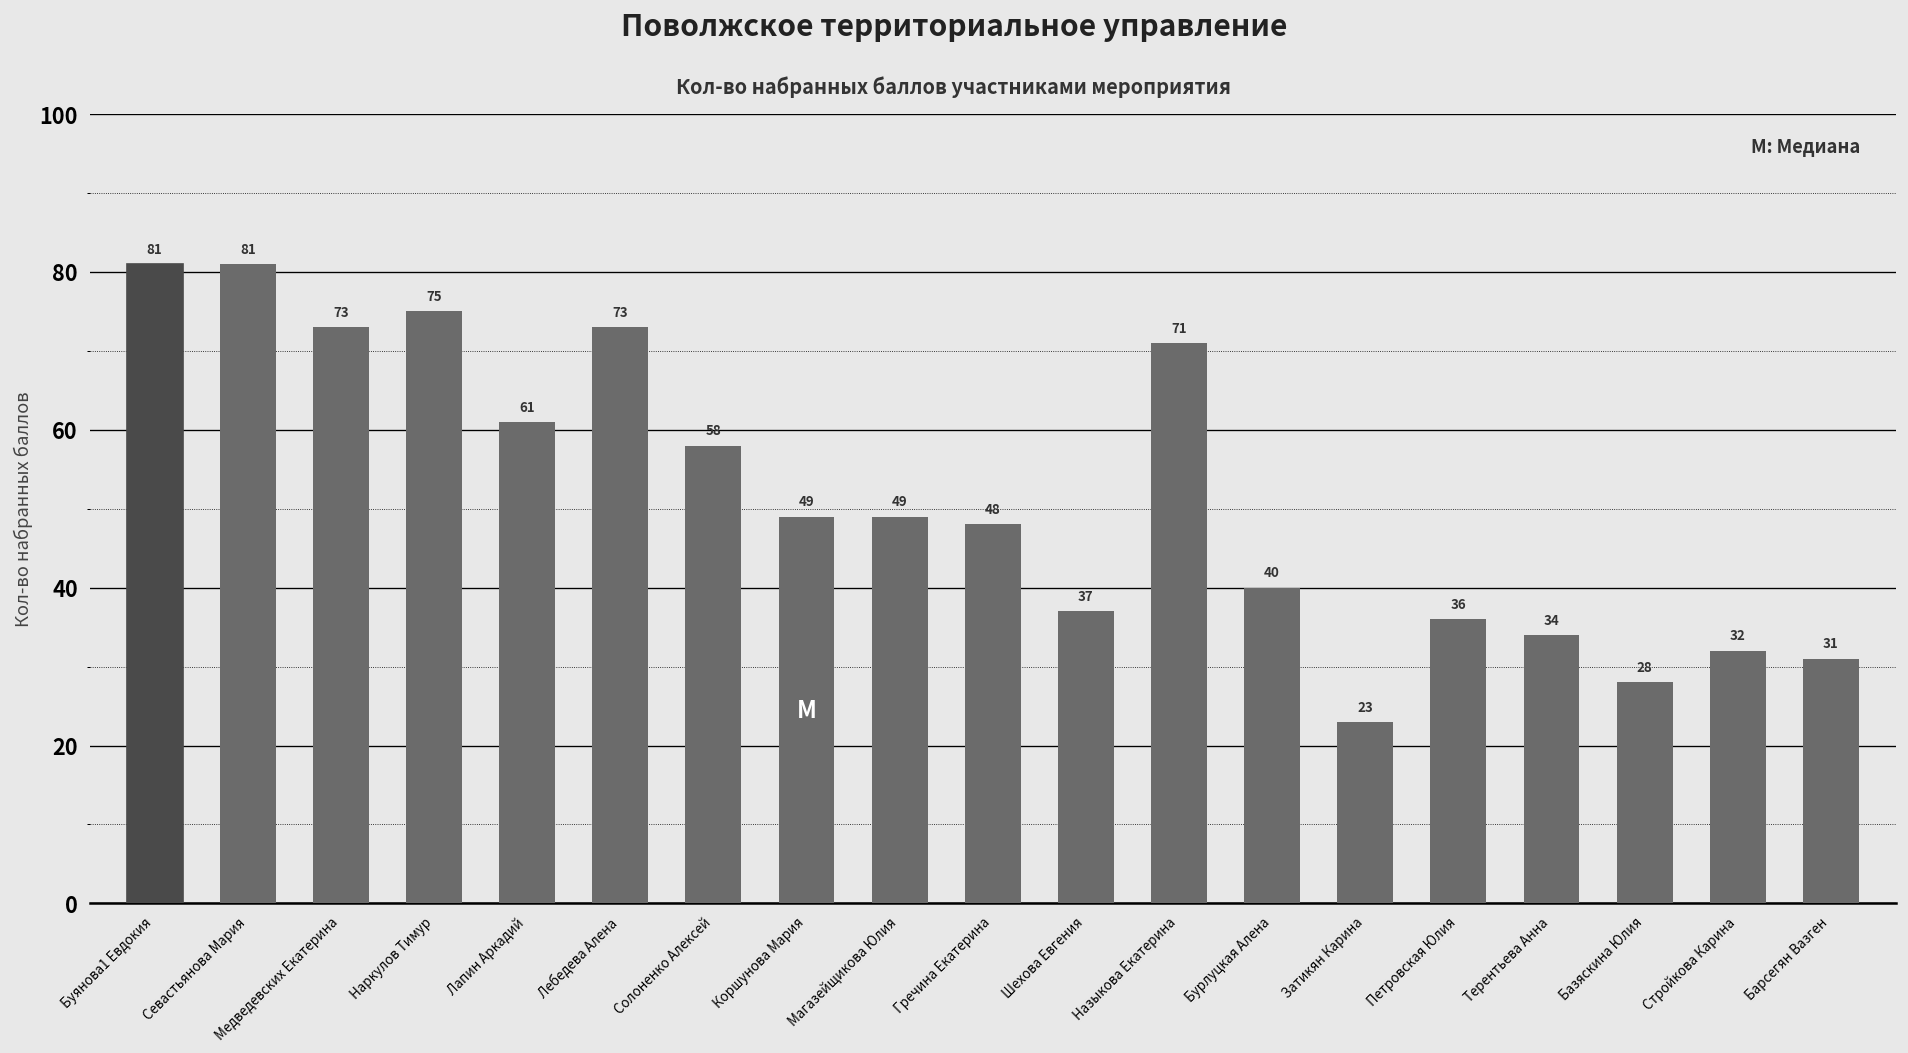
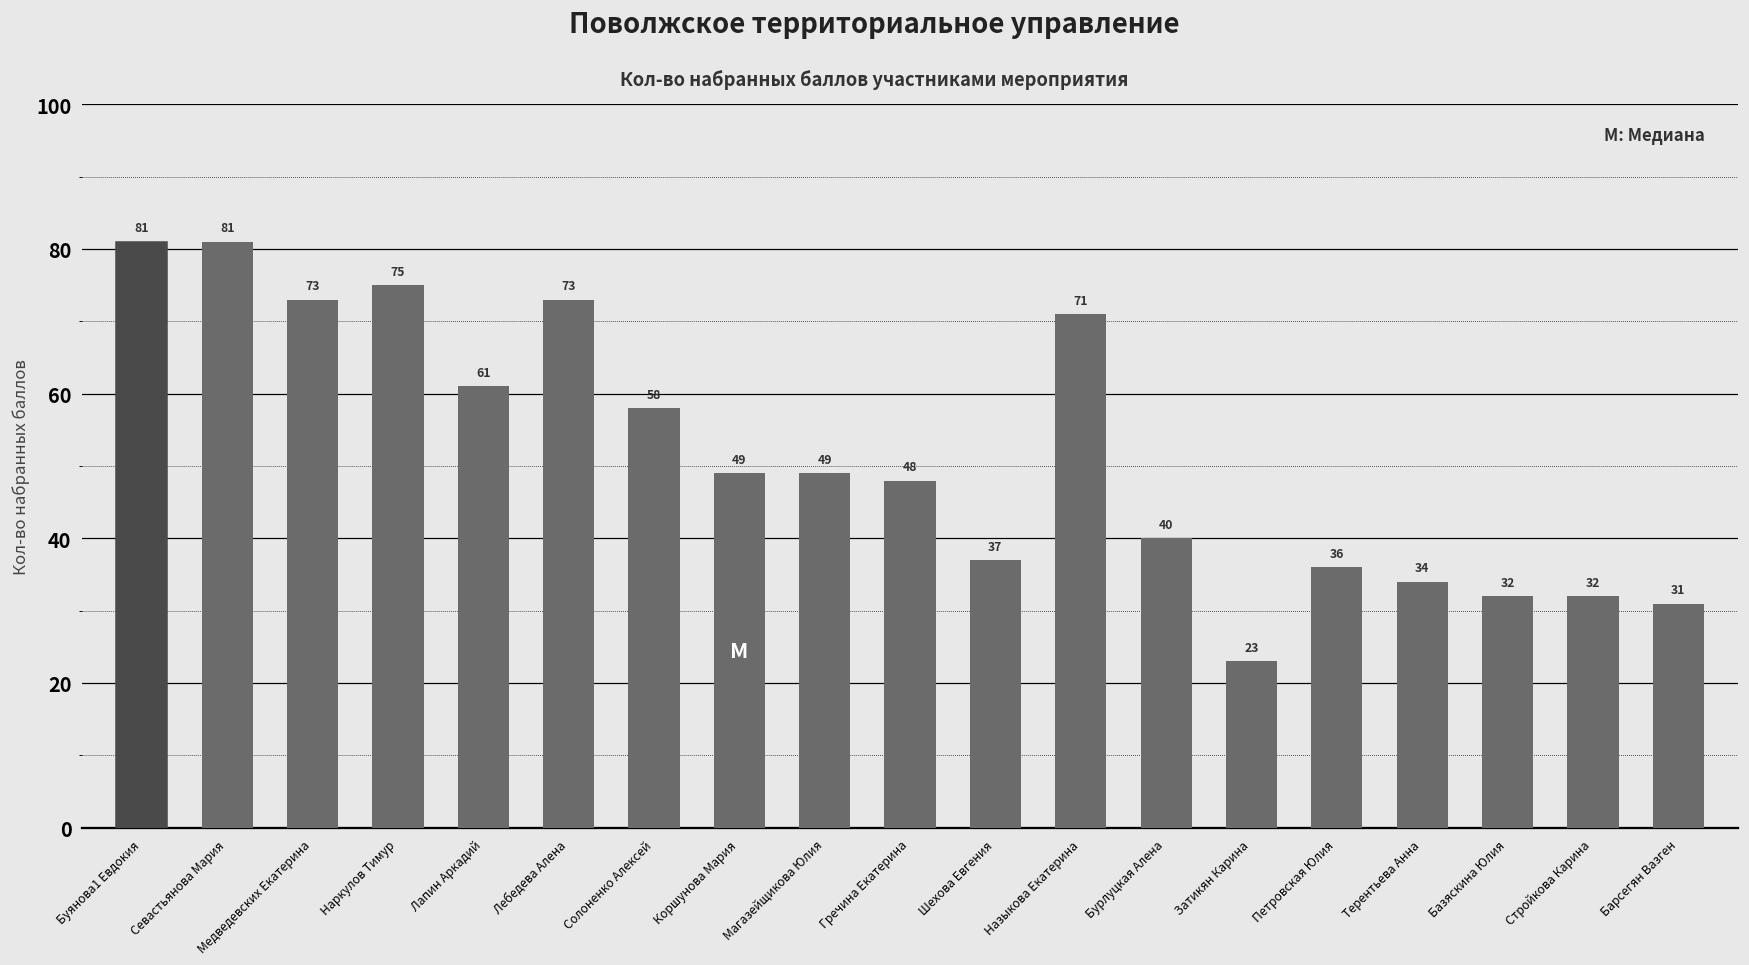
Базяскина Юлия: 28 -> 32
